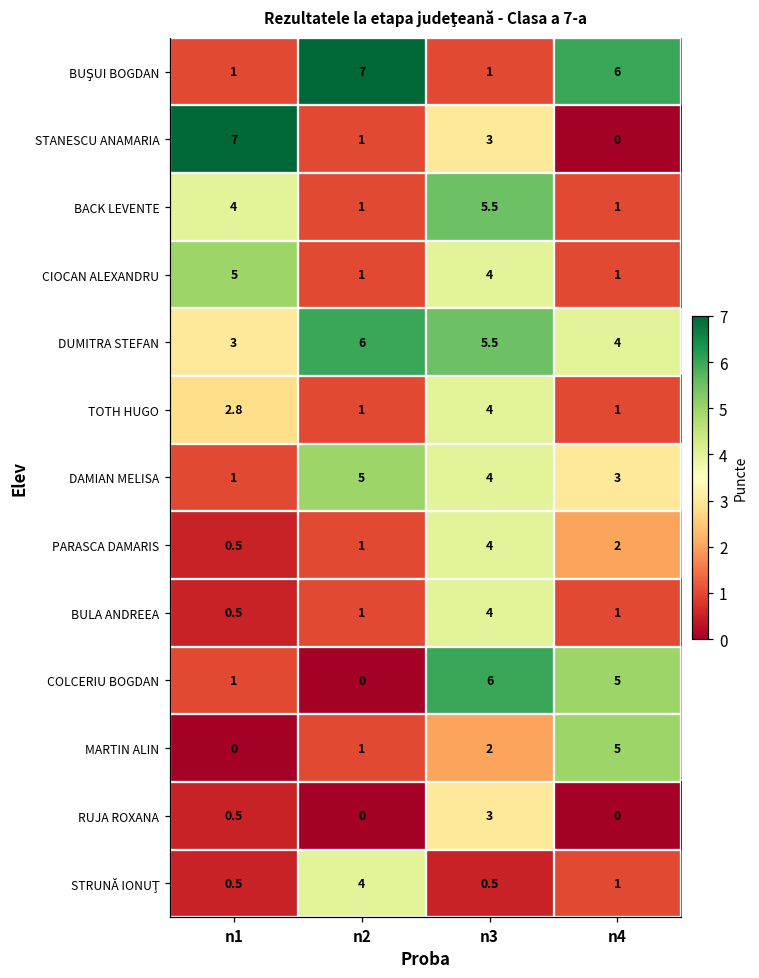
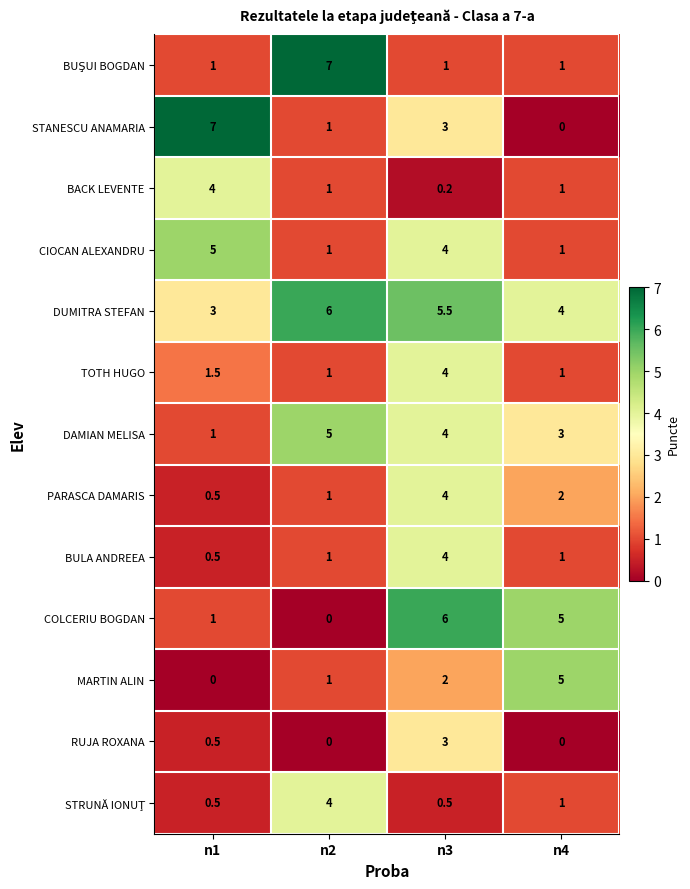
BUŞUI BOGDAN, n4: 6 -> 1
BACK LEVENTE, n3: 5.5 -> 0.2
TOTH HUGO, n1: 2.8 -> 1.5
